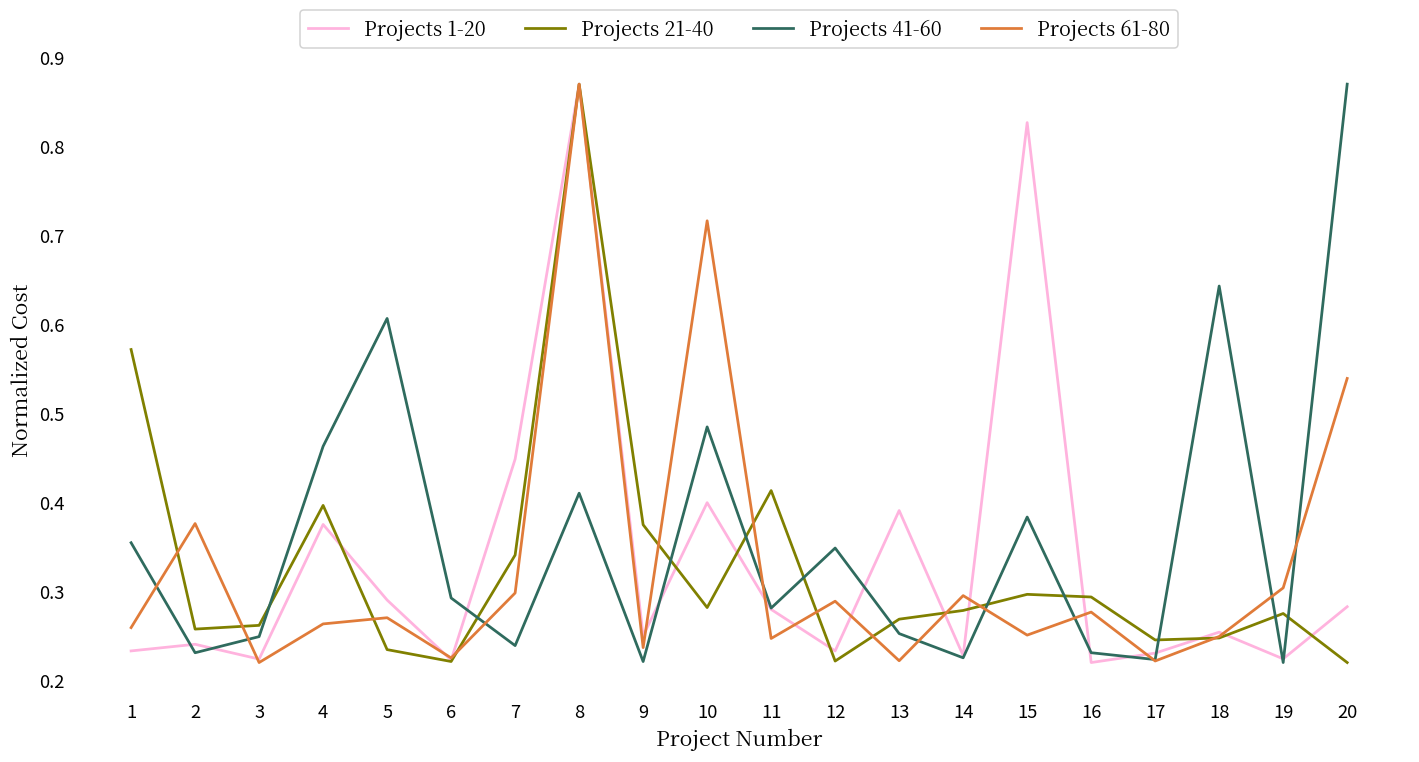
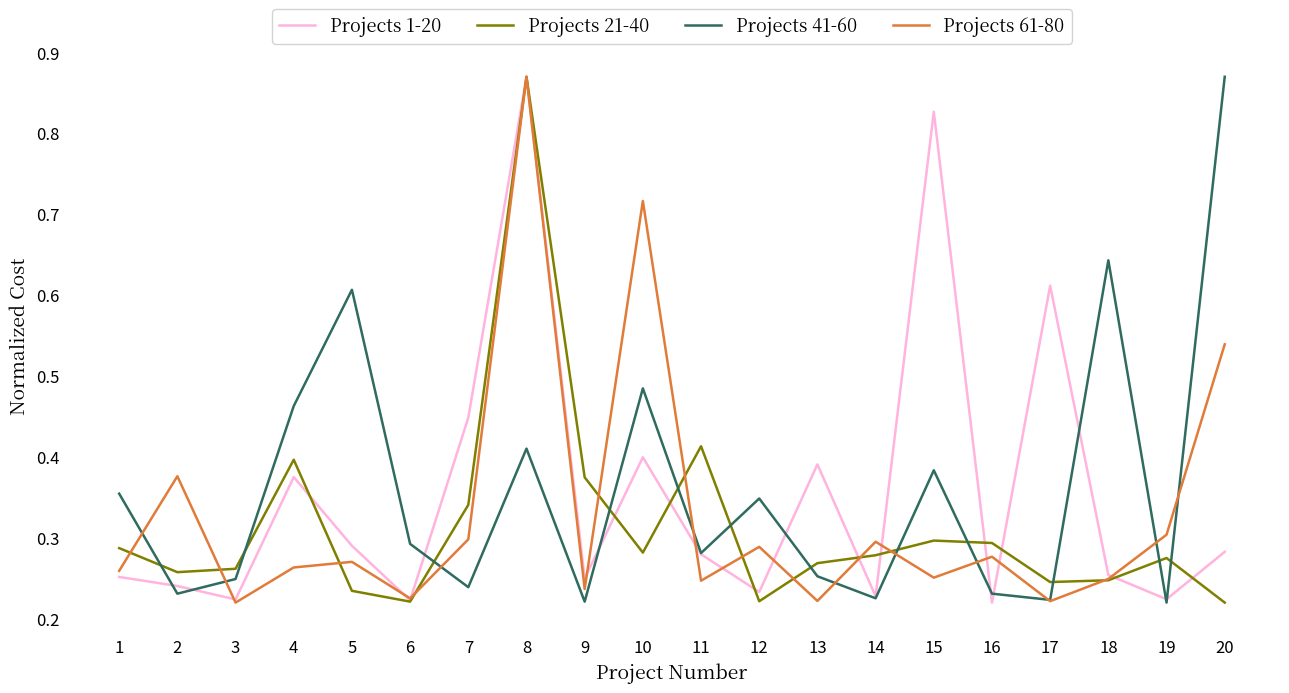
Projects 1-20, 1: 0.23 -> 0.25
Projects 21-40, 1: 0.57 -> 0.29
Projects 1-20, 17: 0.23 -> 0.61
